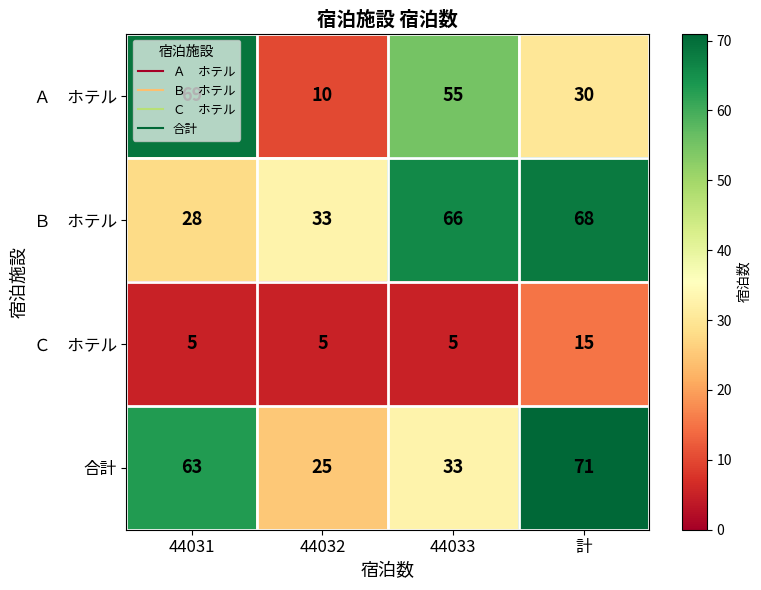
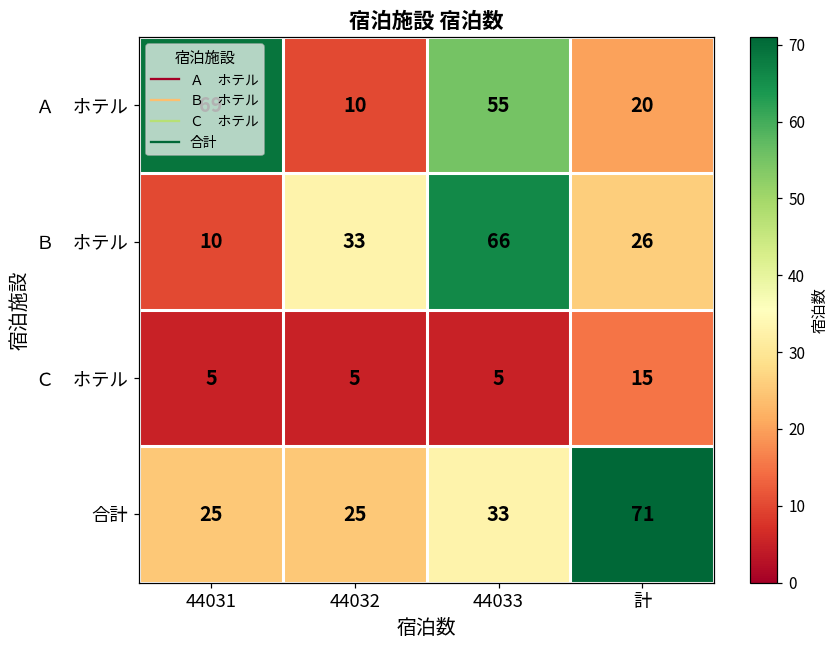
Ａ ホテル, 計: 30 -> 20
Ｂ ホテル, 44031: 28 -> 10
Ｂ ホテル, 計: 68 -> 26
合計, 44031: 63 -> 25
